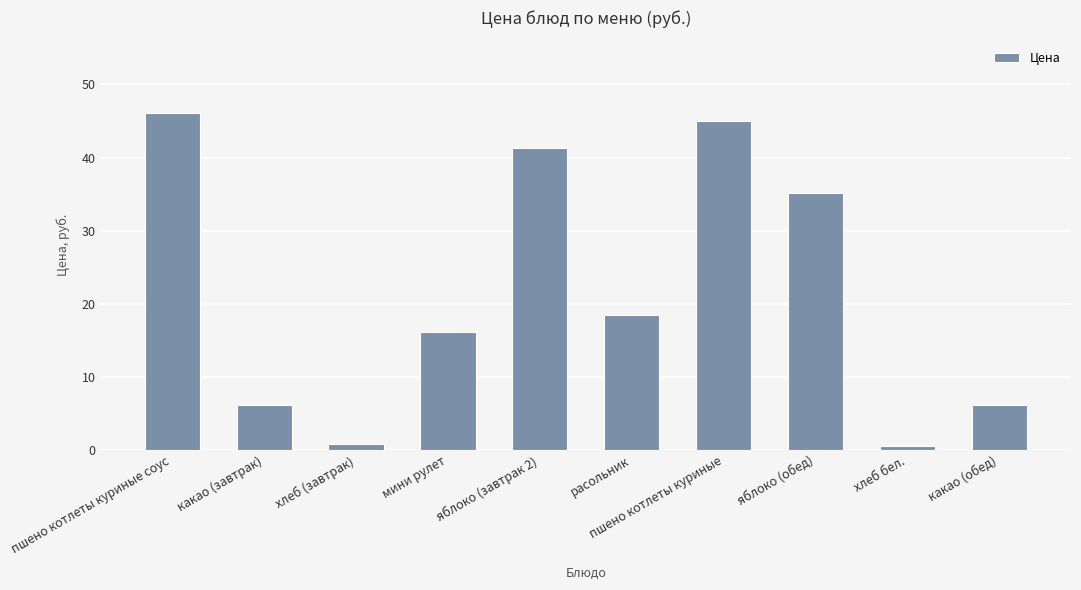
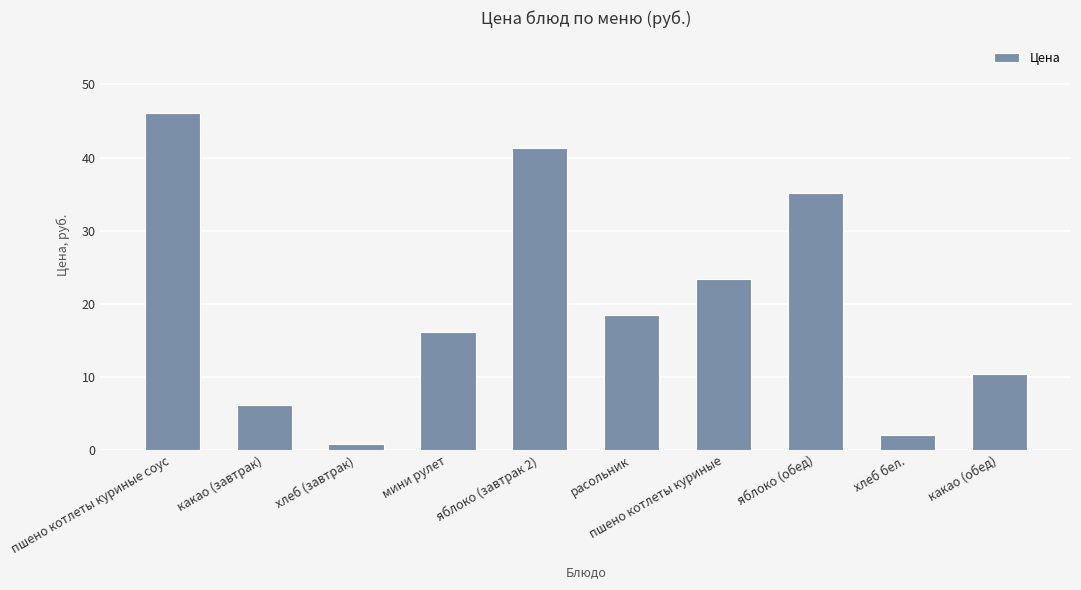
пшено котлеты куриные: 45 -> 23
хлеб бел.: 1 -> 2
какао (обед): 6 -> 10
